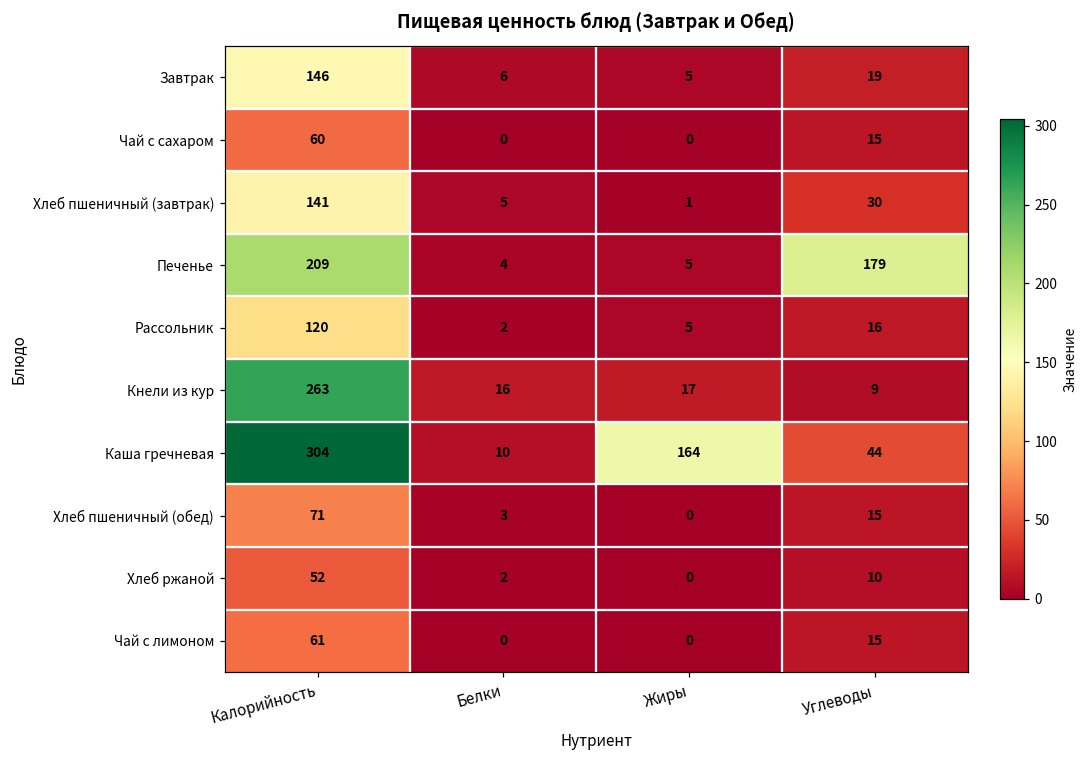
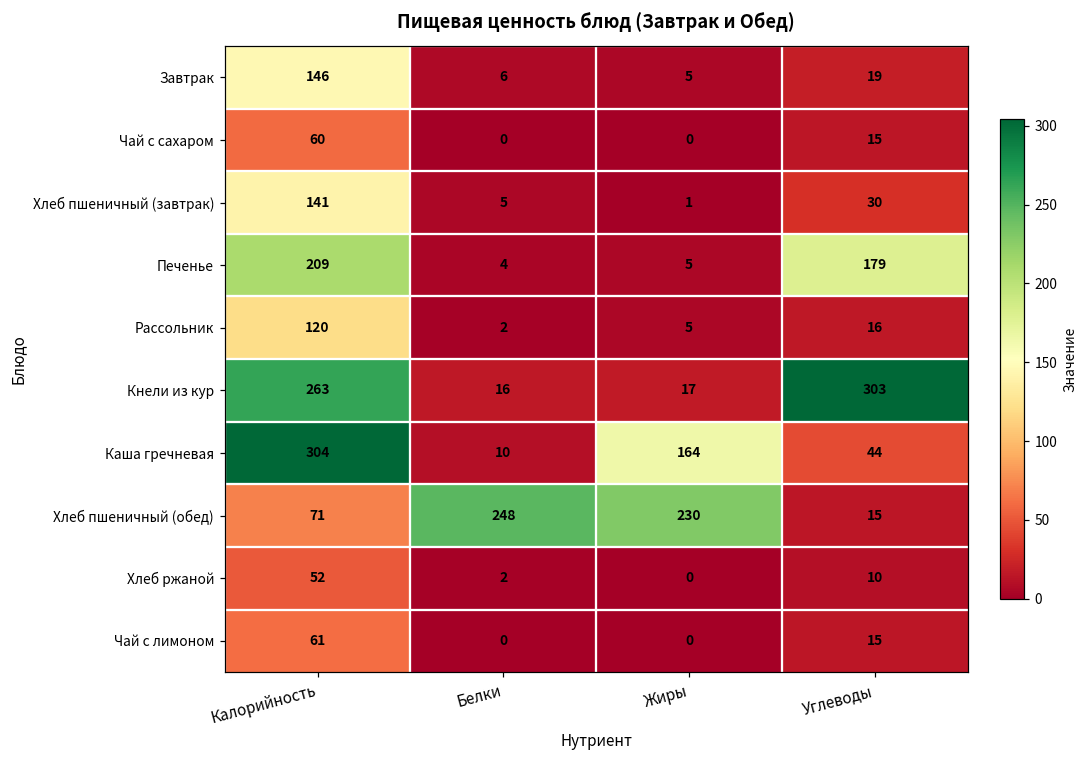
Кнели из кур, Углеводы: 9 -> 303
Хлеб пшеничный (обед), Белки: 3 -> 248
Хлеб пшеничный (обед), Жиры: 0 -> 230
